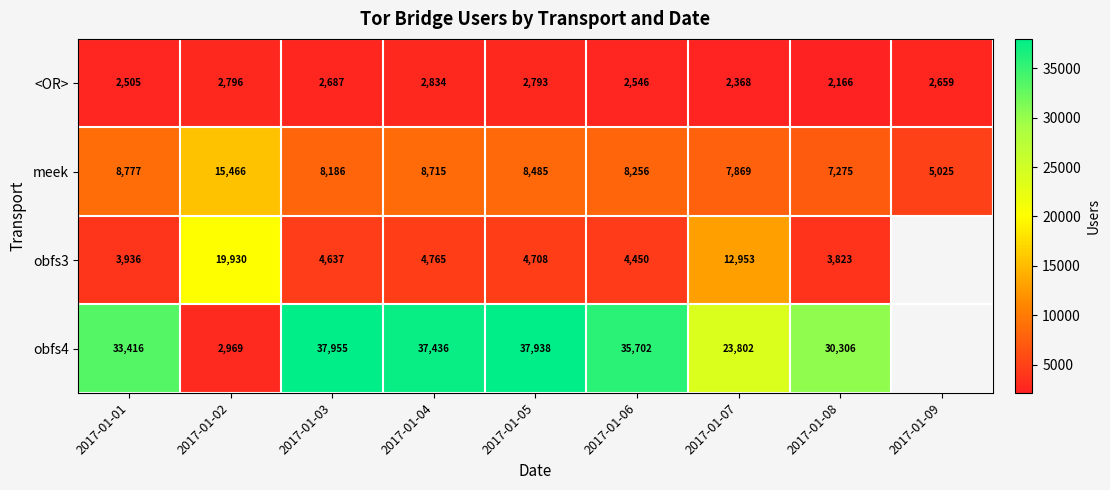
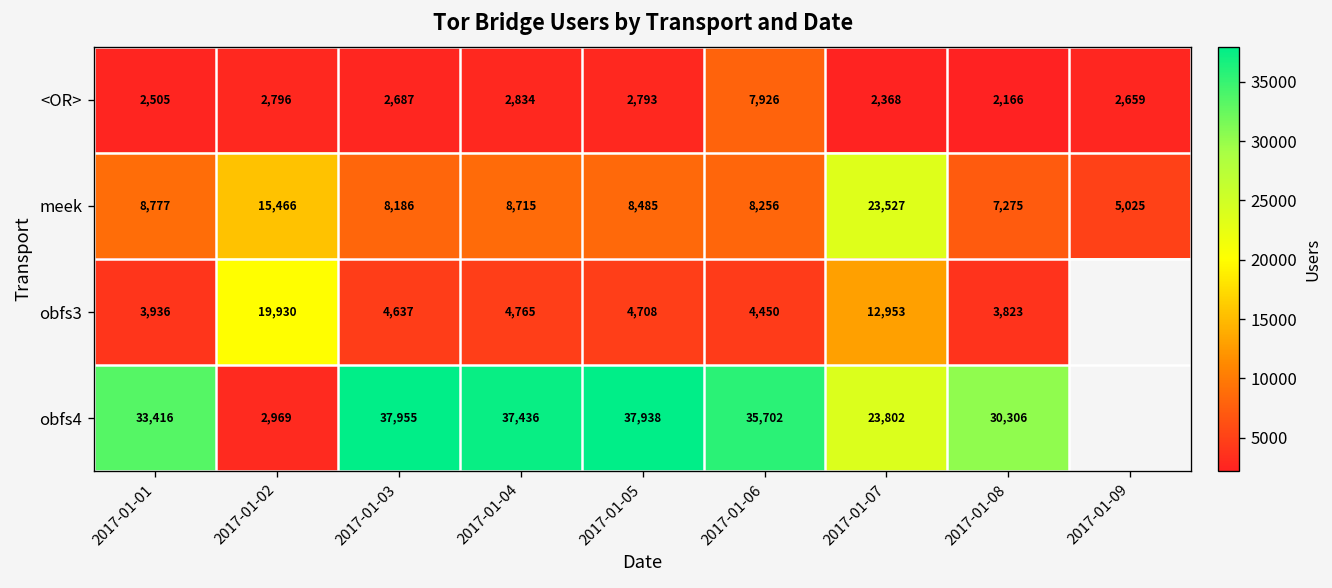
<OR>, 2017-01-06: 2,546 -> 7,926
meek, 2017-01-07: 7,869 -> 23,527
